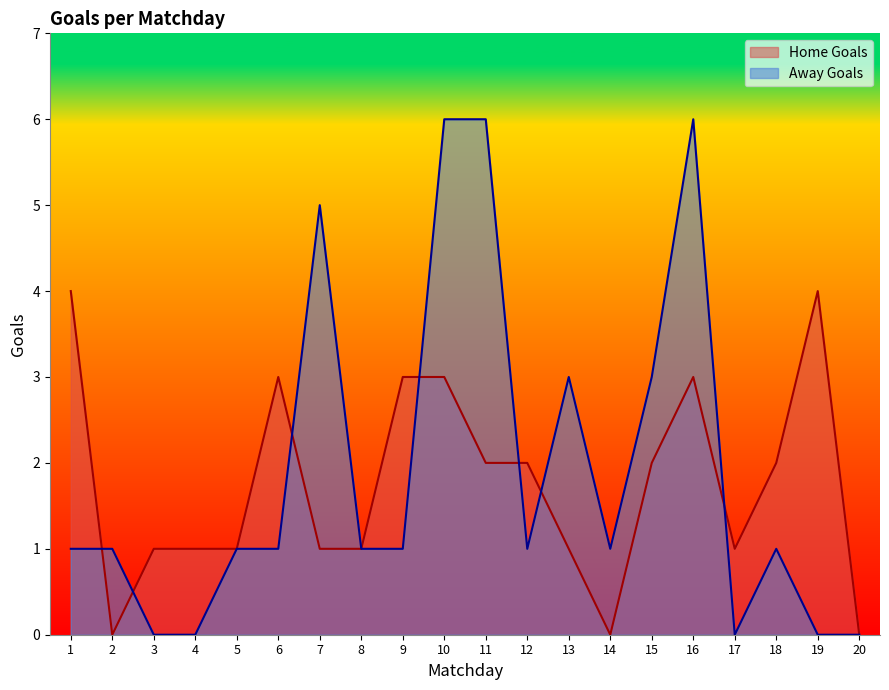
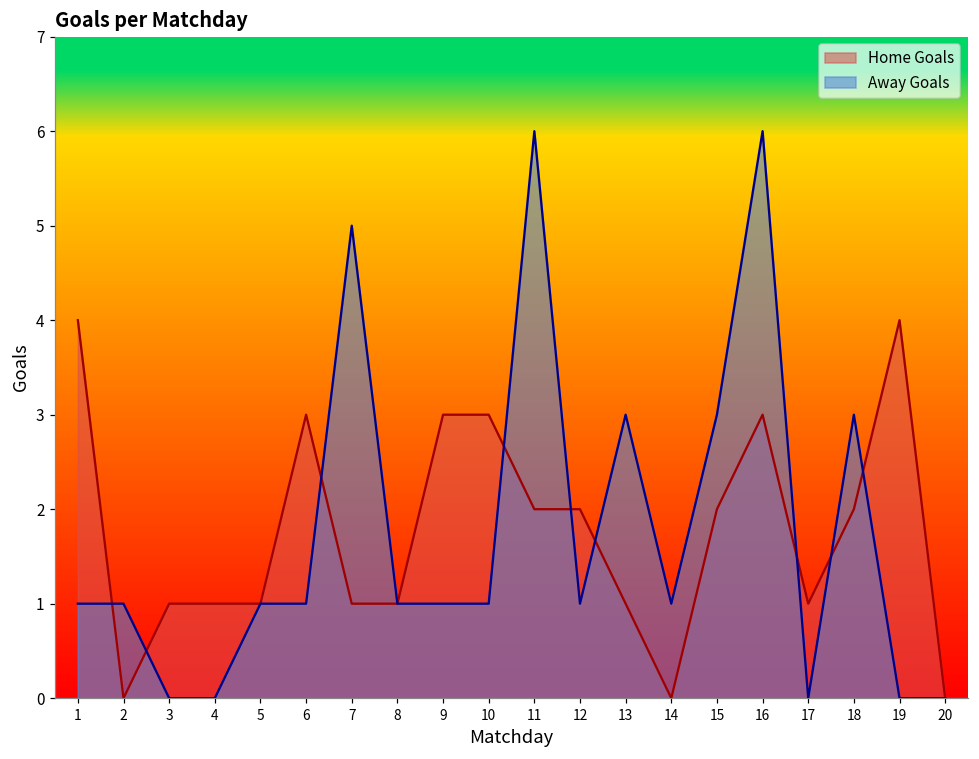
Away Goals, 10: 6 -> 1
Away Goals, 18: 1 -> 3
